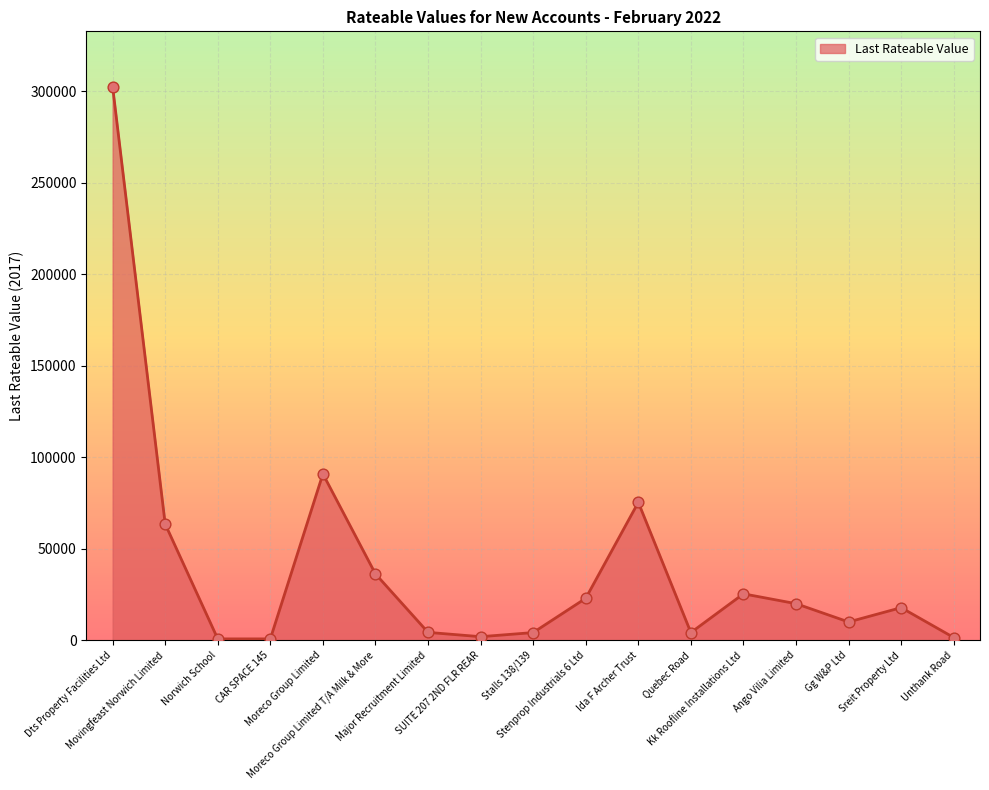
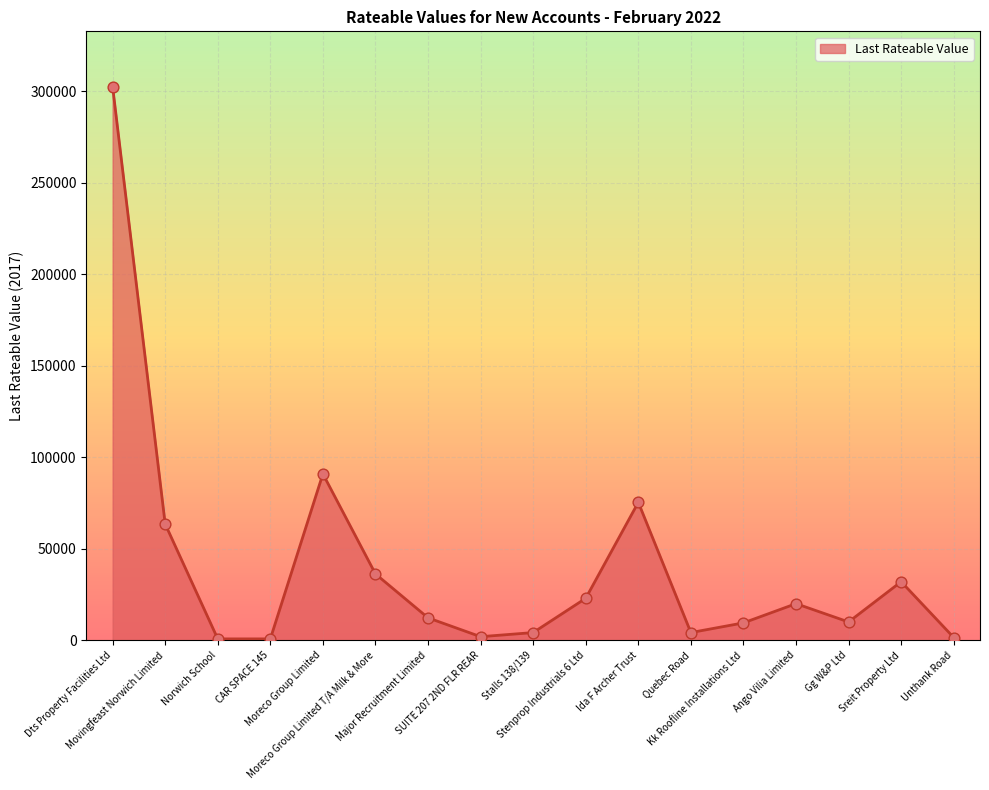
Major Recruitment Limited: 4000 -> 12000
Kk Roofline Installations Ltd: 25000 -> 10000
Sreit Property Ltd: 18000 -> 32000
